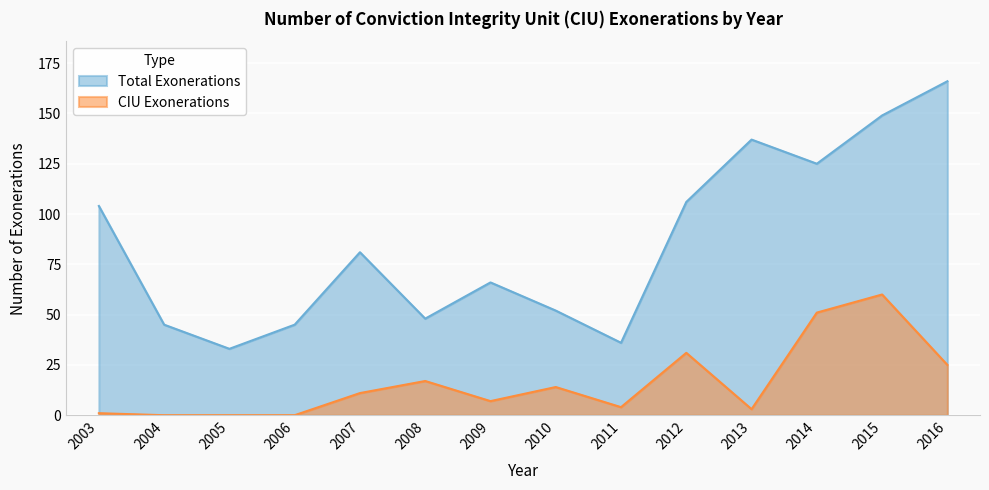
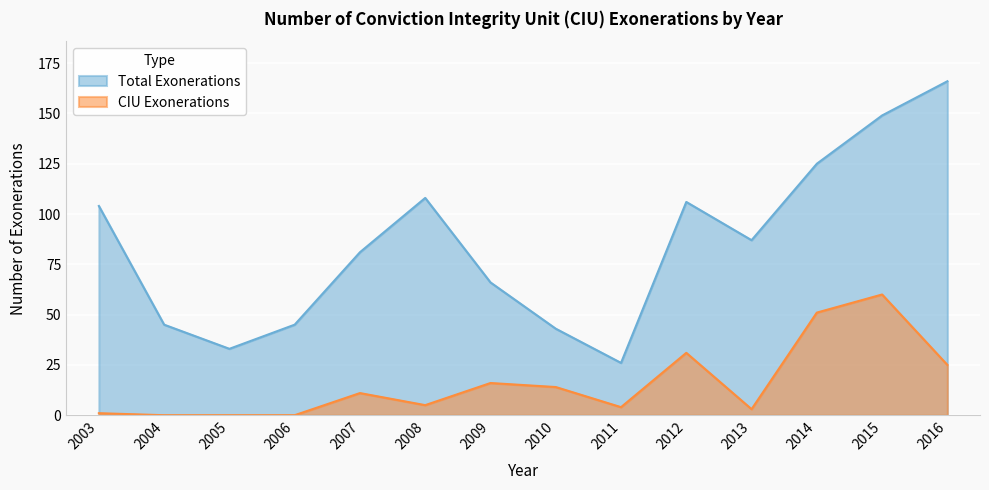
Total Exonerations, 2008: 48 -> 108
CIU Exonerations, 2008: 17 -> 5
CIU Exonerations, 2009: 7 -> 16
Total Exonerations, 2010: 52 -> 43
Total Exonerations, 2011: 36 -> 26
Total Exonerations, 2013: 137 -> 87
